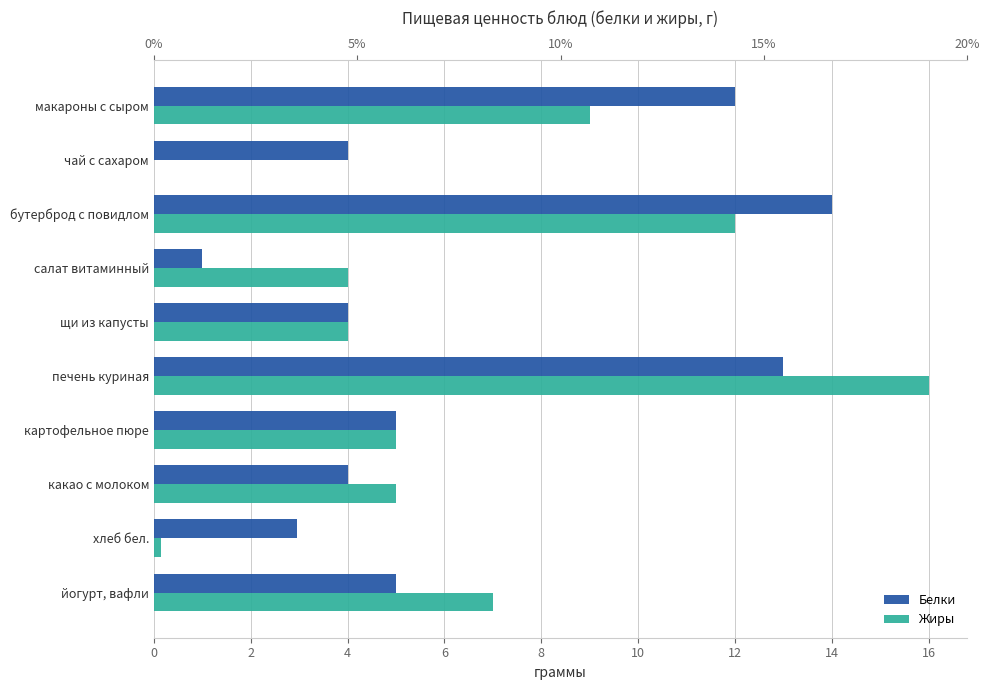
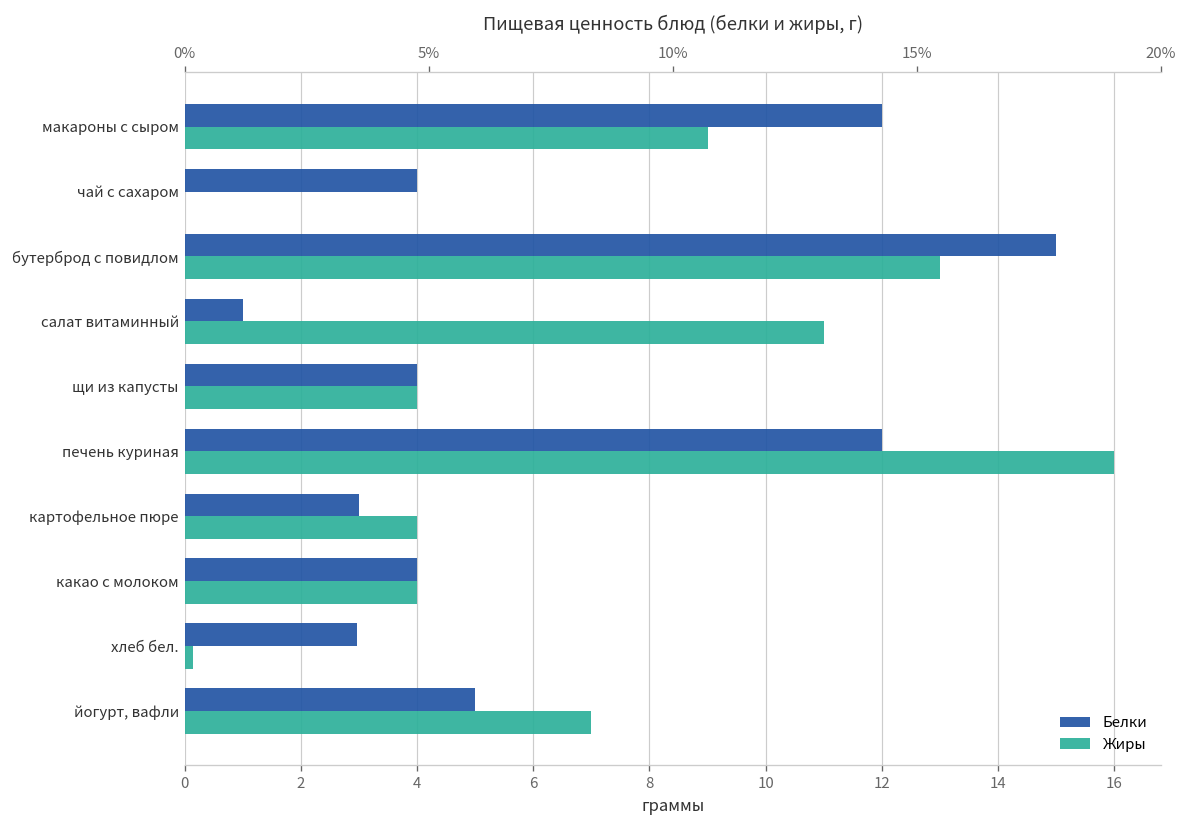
Белки, бутерброд с повидлом: 14 -> 15
Жиры, бутерброд с повидлом: 12 -> 13
Жиры, салат витаминный: 4 -> 11
Белки, печень куриная: 13 -> 12
Белки, картофельное пюре: 5 -> 3
Жиры, картофельное пюре: 5 -> 4
Жиры, какао с молоком: 5 -> 4
